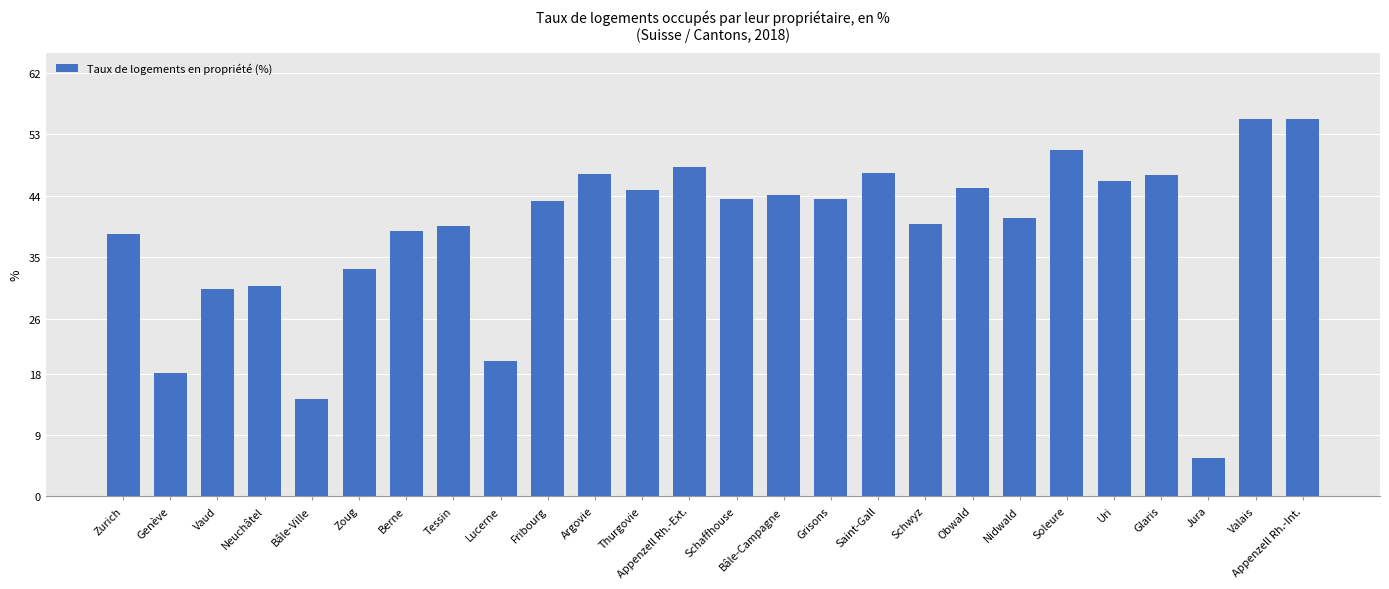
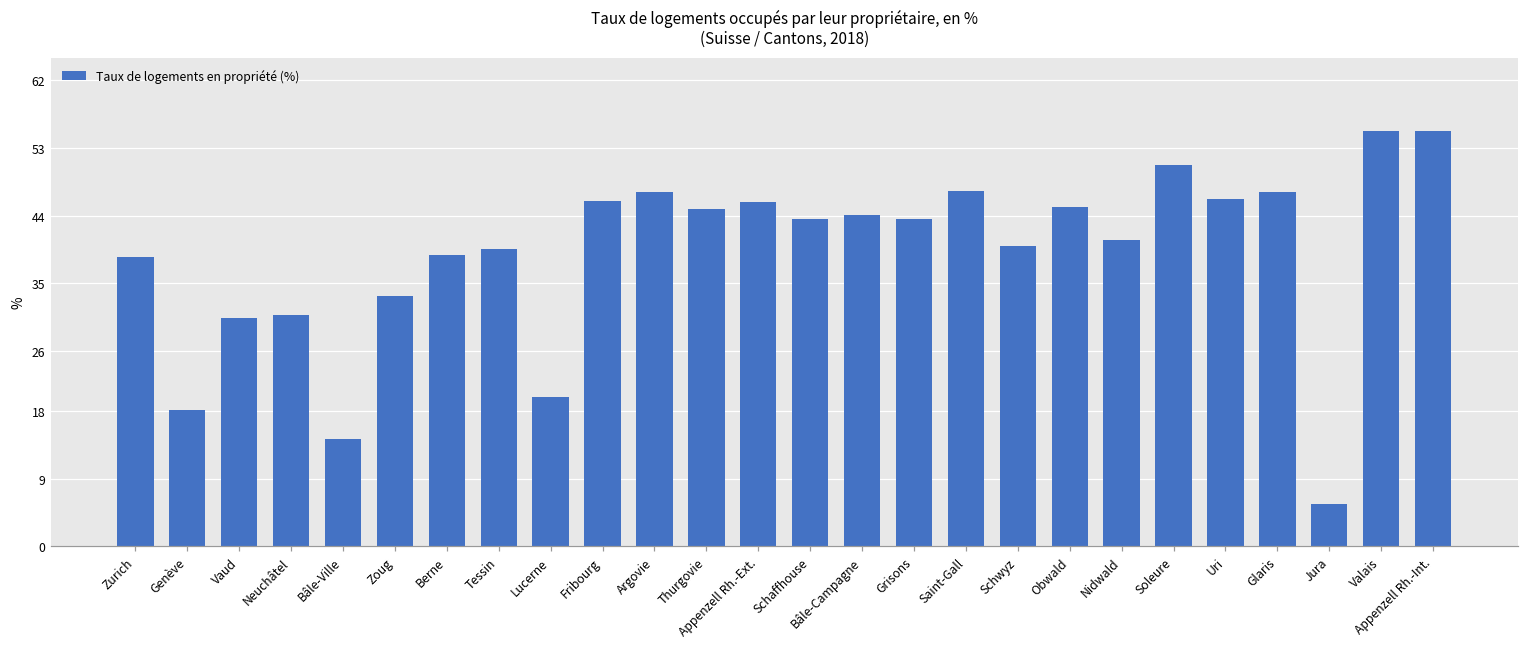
Fribourg: 43 -> 46
Appenzell Rh.-Ext.: 48 -> 46
